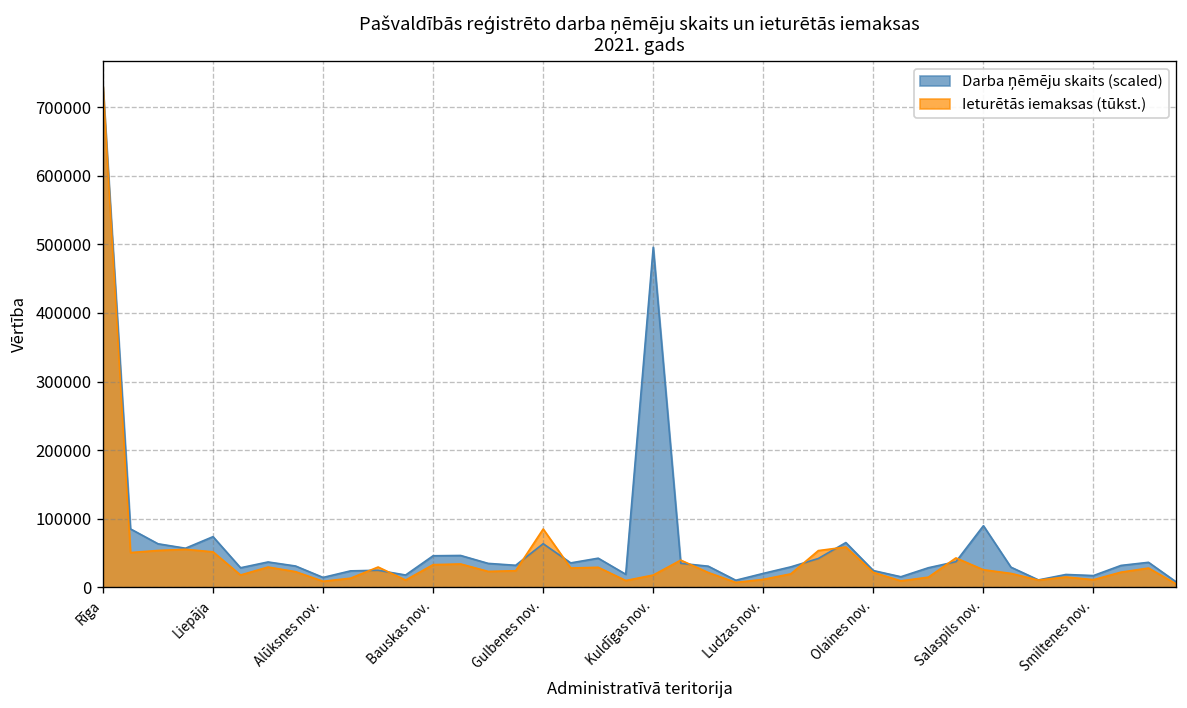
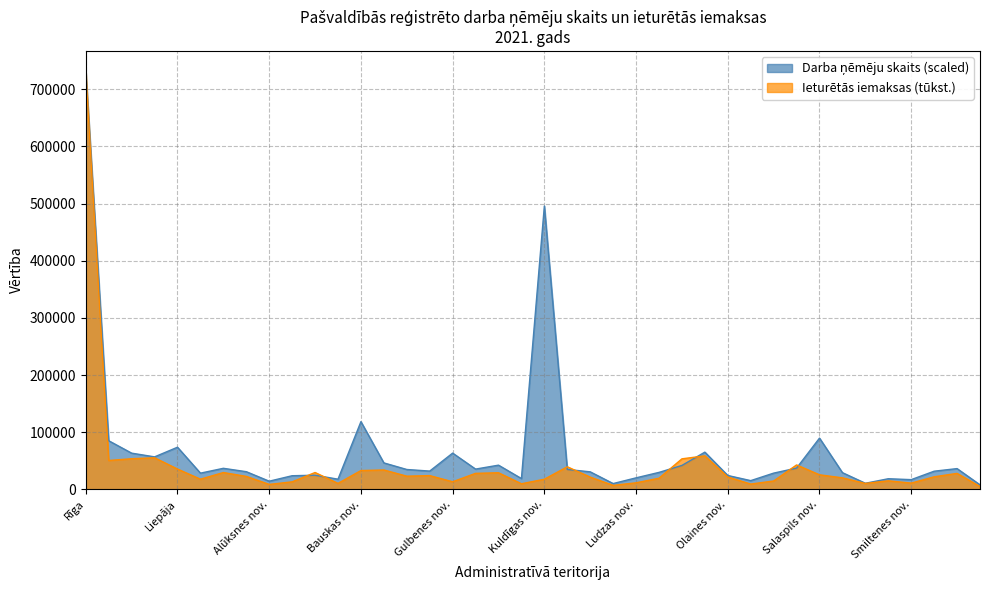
Ieturētās iemaksas (tūkst.), Liepāja: 50000 -> 40000
Darba ņēmēju skaits (scaled), Bauskas nov.: 50000 -> 120000
Ieturētās iemaksas (tūkst.), Gulbenes nov.: 80000 -> 10000
